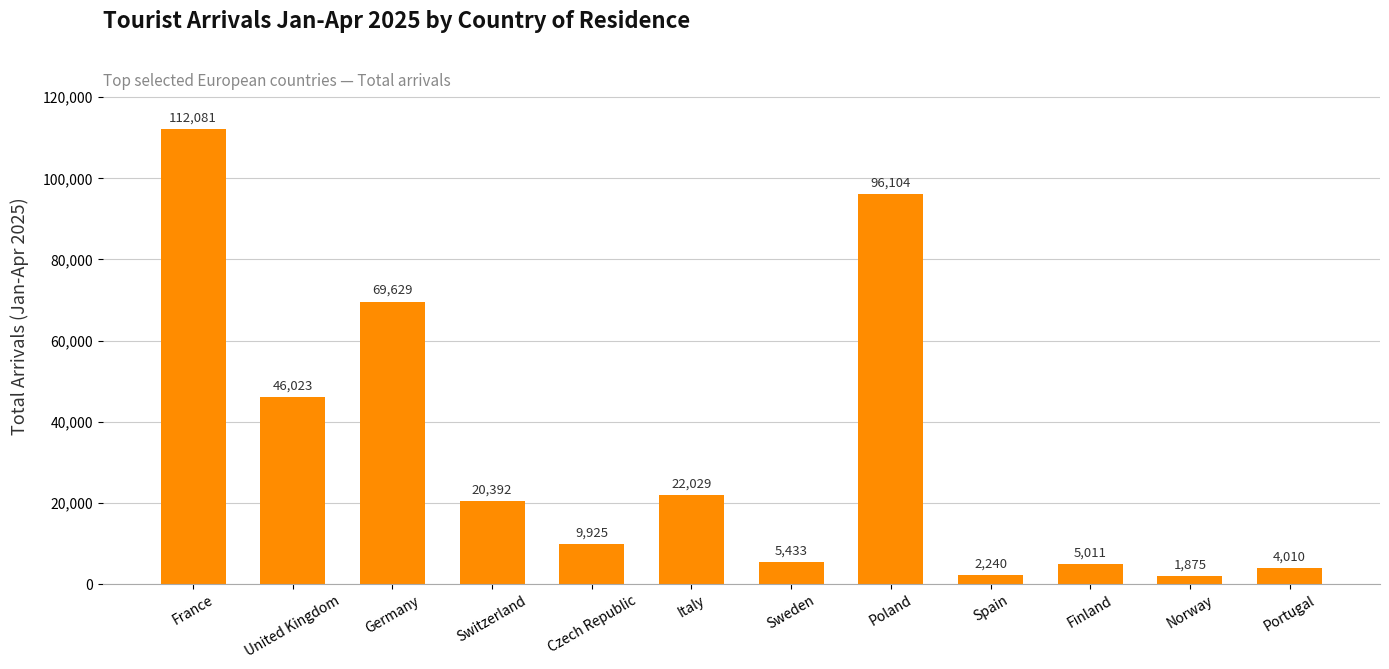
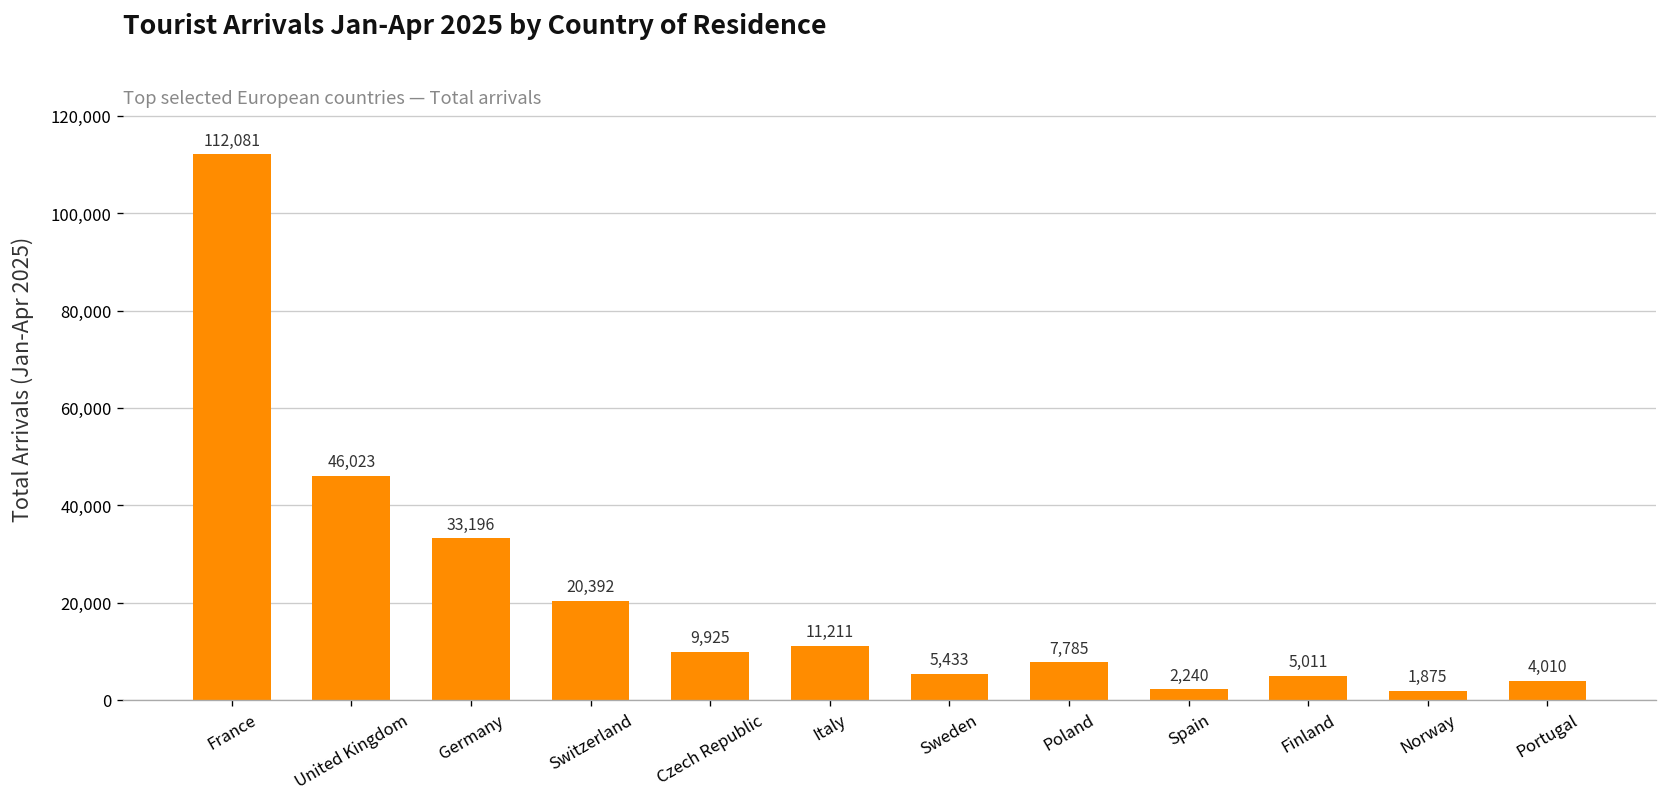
Germany: 69,629 -> 33,196
Italy: 22,029 -> 11,211
Poland: 96,104 -> 7,785
